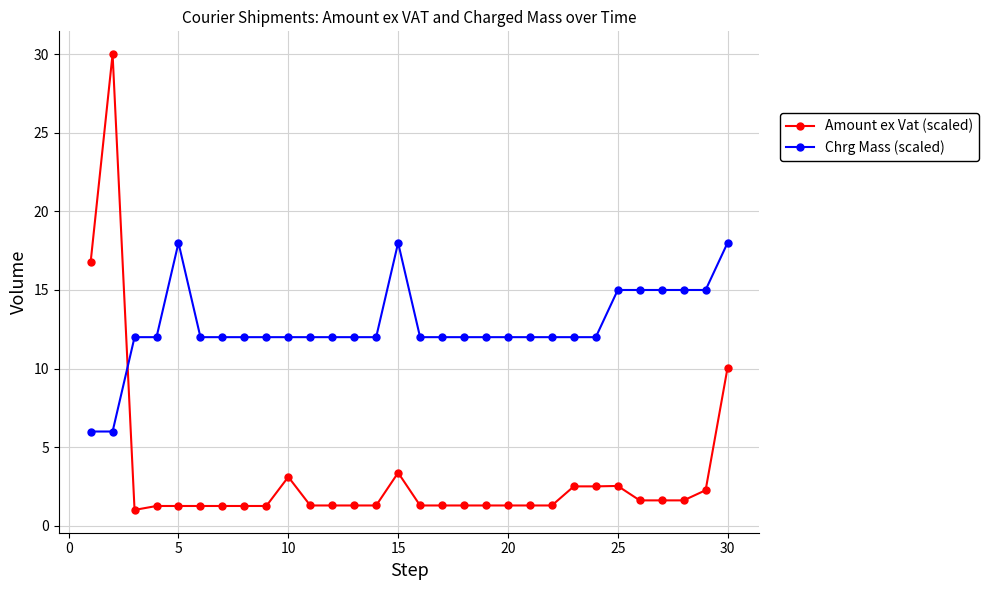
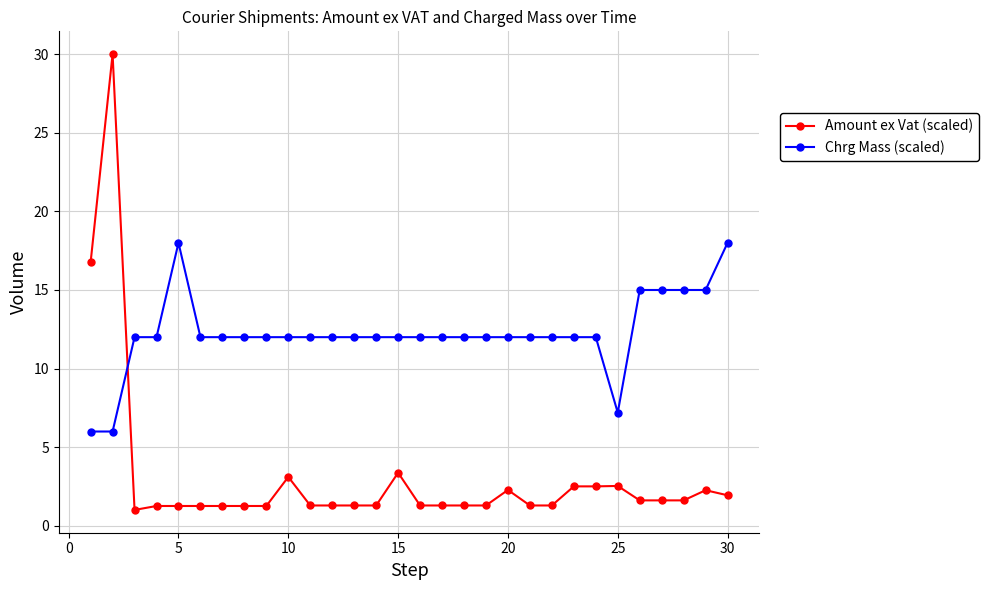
Chrg Mass (scaled), 15: 18.0 -> 12.0
Amount ex Vat (scaled), 20: 1.3 -> 2.3
Chrg Mass (scaled), 25: 15.0 -> 7.2
Amount ex Vat (scaled), 30: 10.1 -> 1.9
